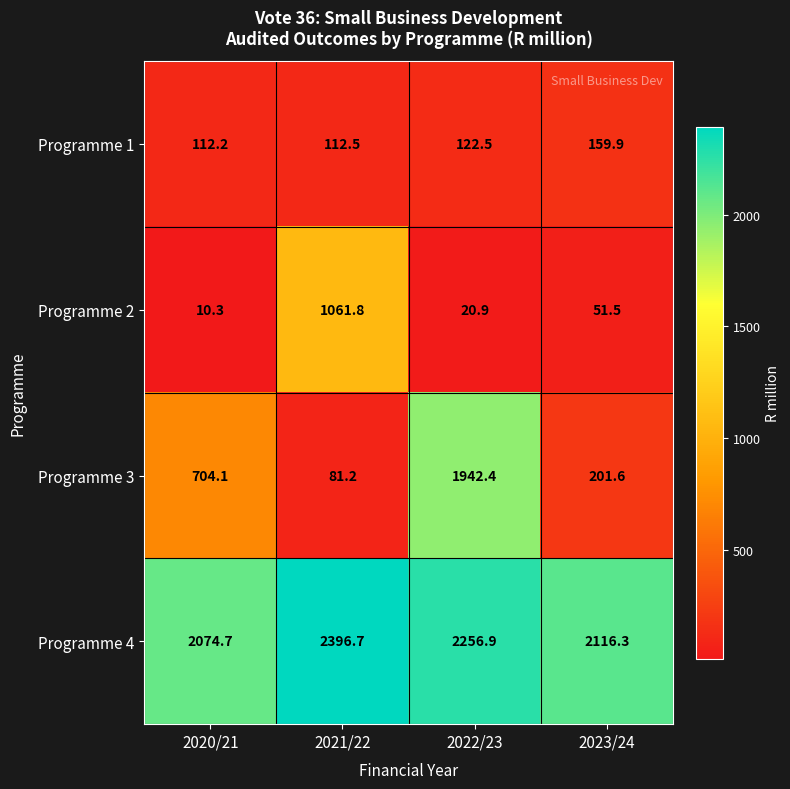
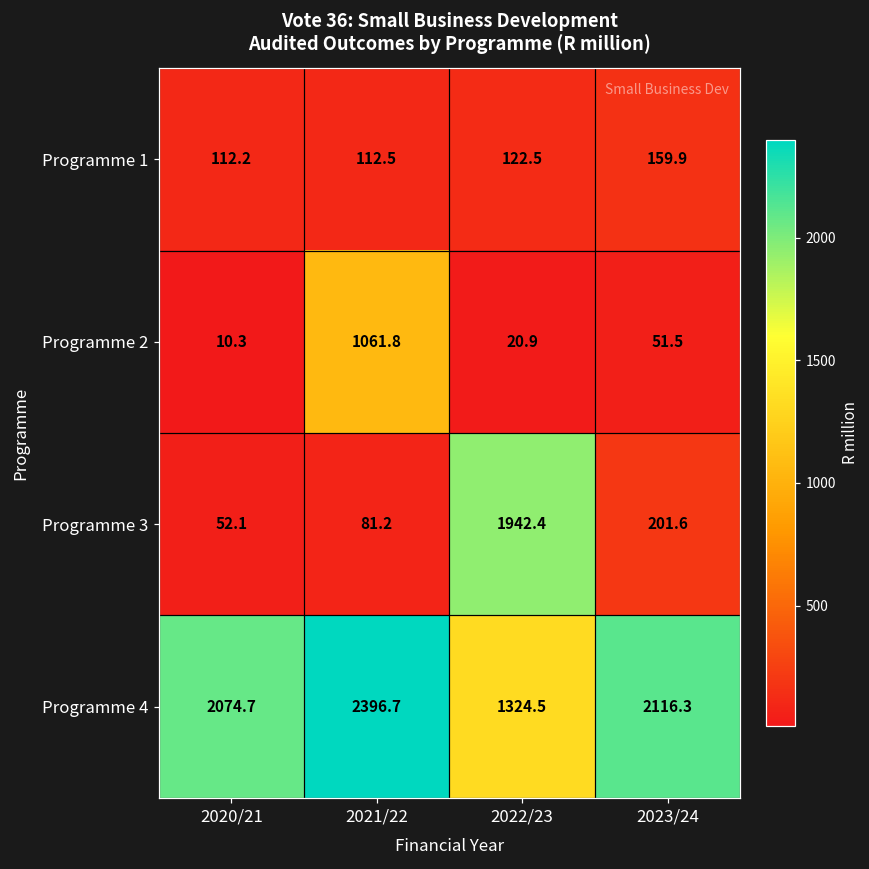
Programme 3, 2020/21: 704.1 -> 52.1
Programme 4, 2022/23: 2256.9 -> 1324.5
